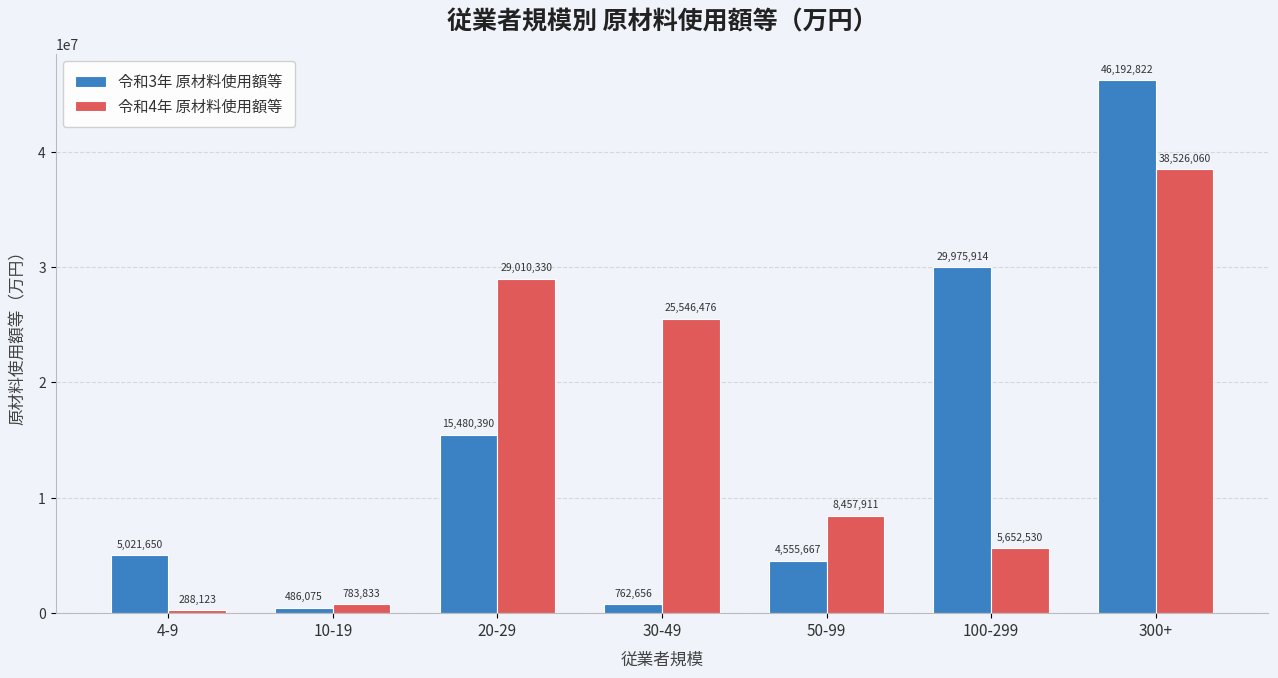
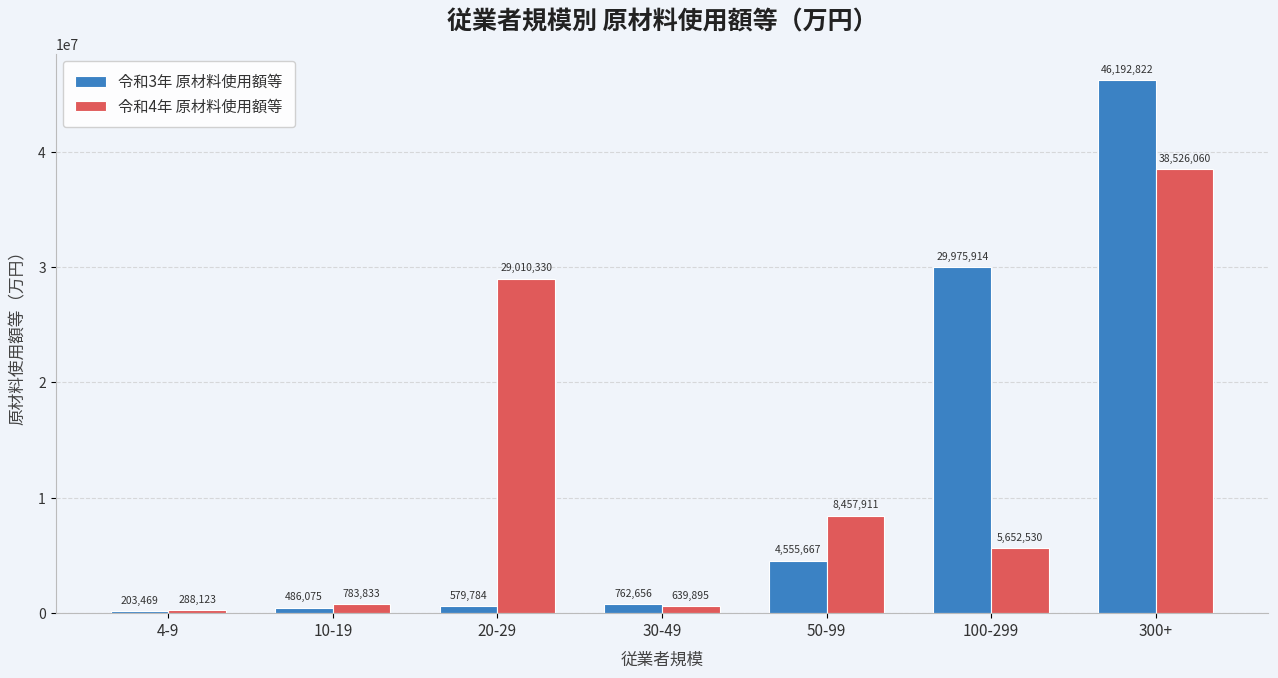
令和3年 原材料使用額等, 4-9: 5,021,650 -> 203,469
令和3年 原材料使用額等, 20-29: 15,480,390 -> 579,784
令和4年 原材料使用額等, 30-49: 25,546,476 -> 639,895
